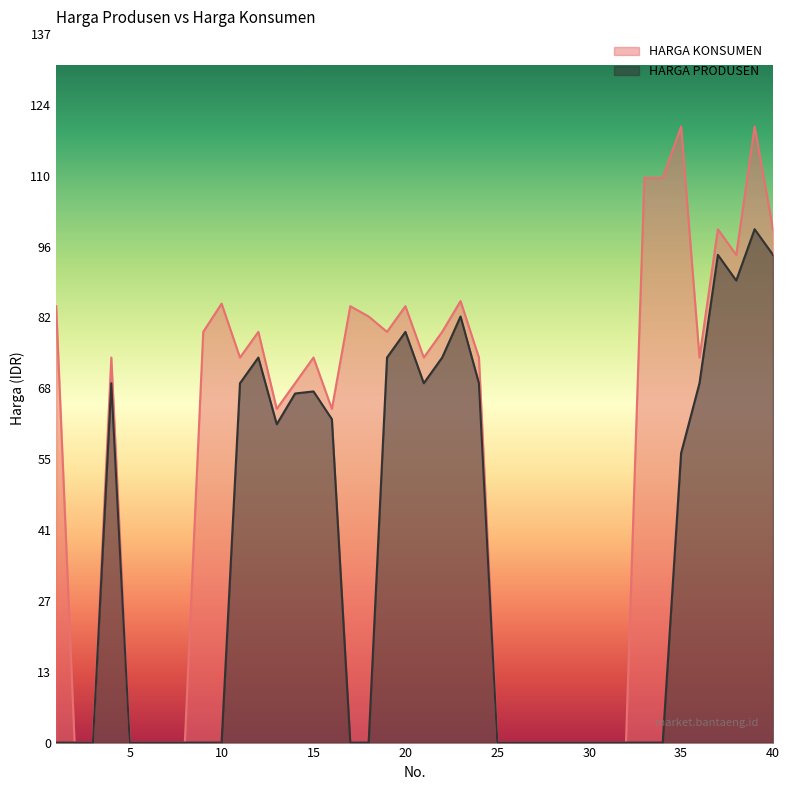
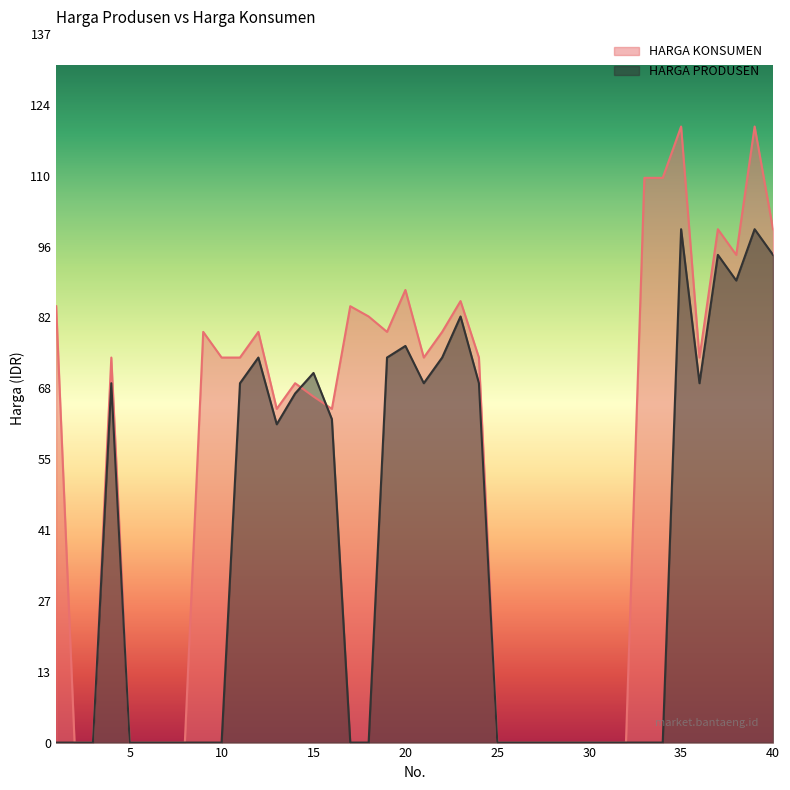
HARGA KONSUMEN, 10: 85 -> 74
HARGA KONSUMEN, 15: 74 -> 67
HARGA PRODUSEN, 15: 68 -> 71
HARGA KONSUMEN, 20: 84 -> 88
HARGA PRODUSEN, 20: 79 -> 77
HARGA PRODUSEN, 35: 56 -> 99
